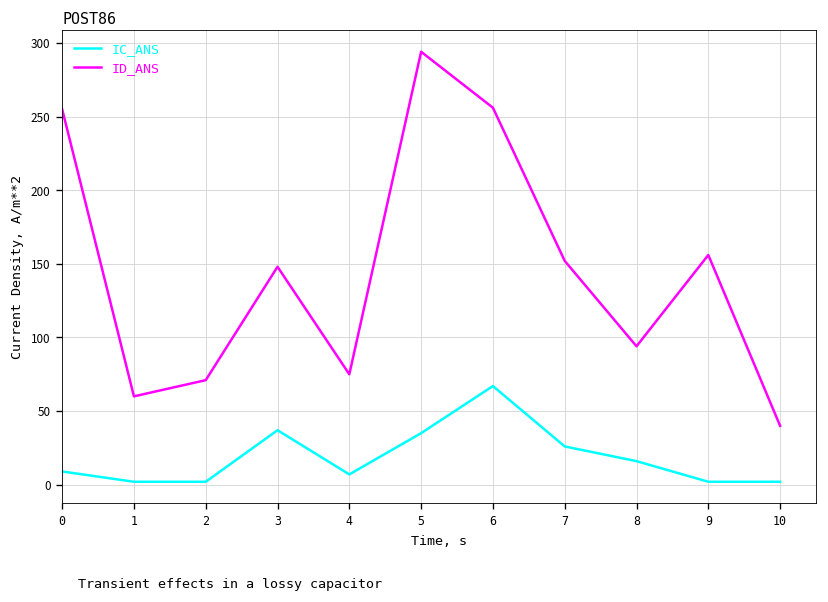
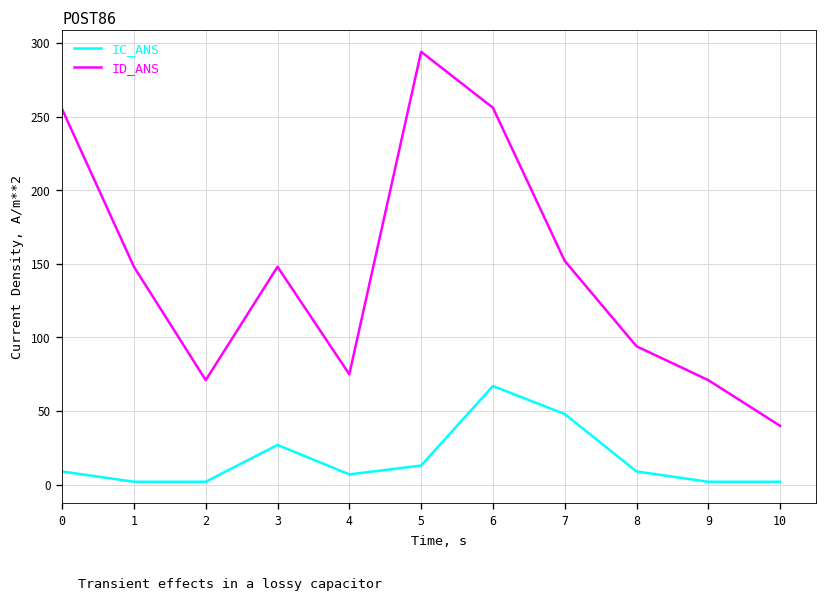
ID_ANS, 1: 60 -> 148
IC_ANS, 3: 37 -> 27
IC_ANS, 5: 35 -> 13
IC_ANS, 7: 26 -> 48
IC_ANS, 8: 16 -> 9
ID_ANS, 9: 156 -> 71
